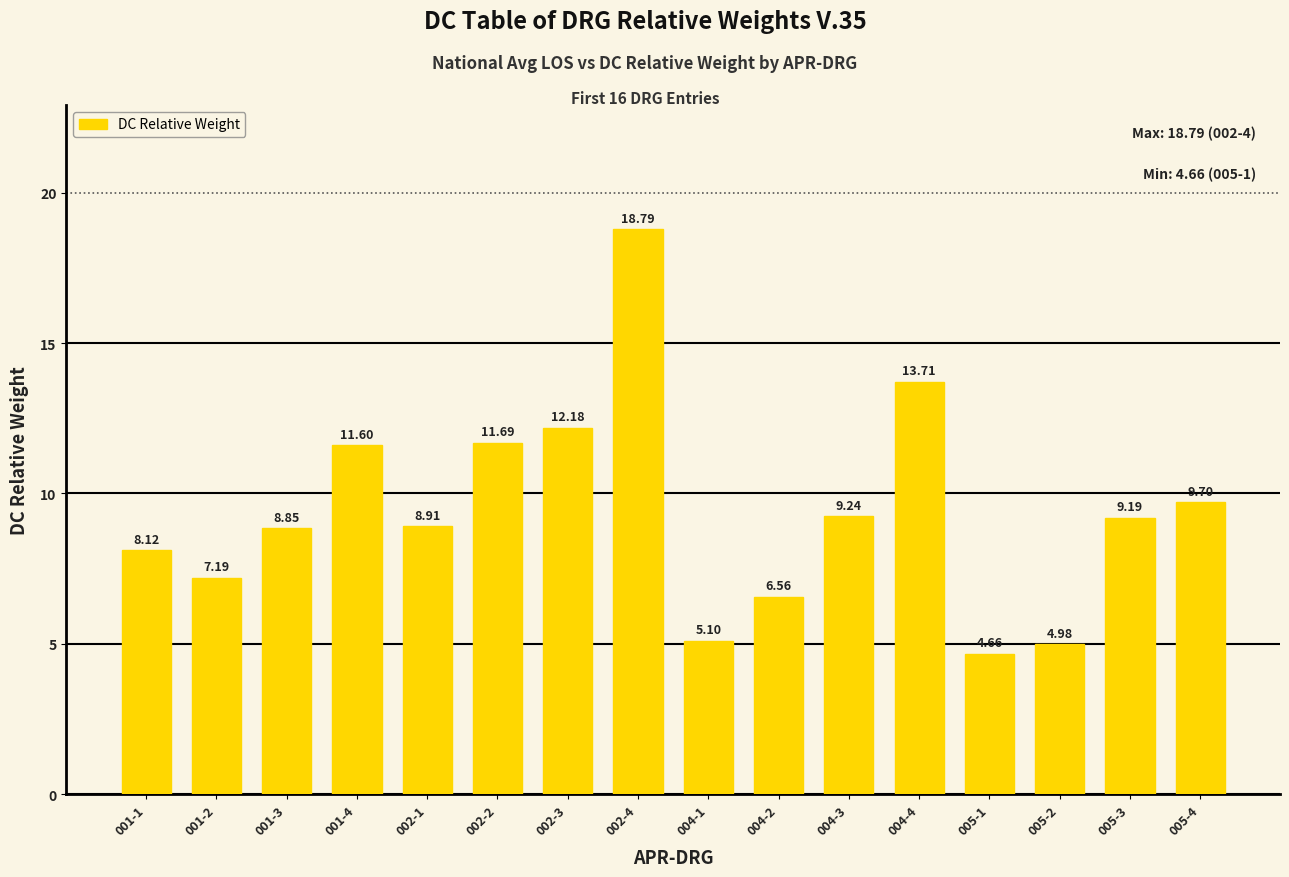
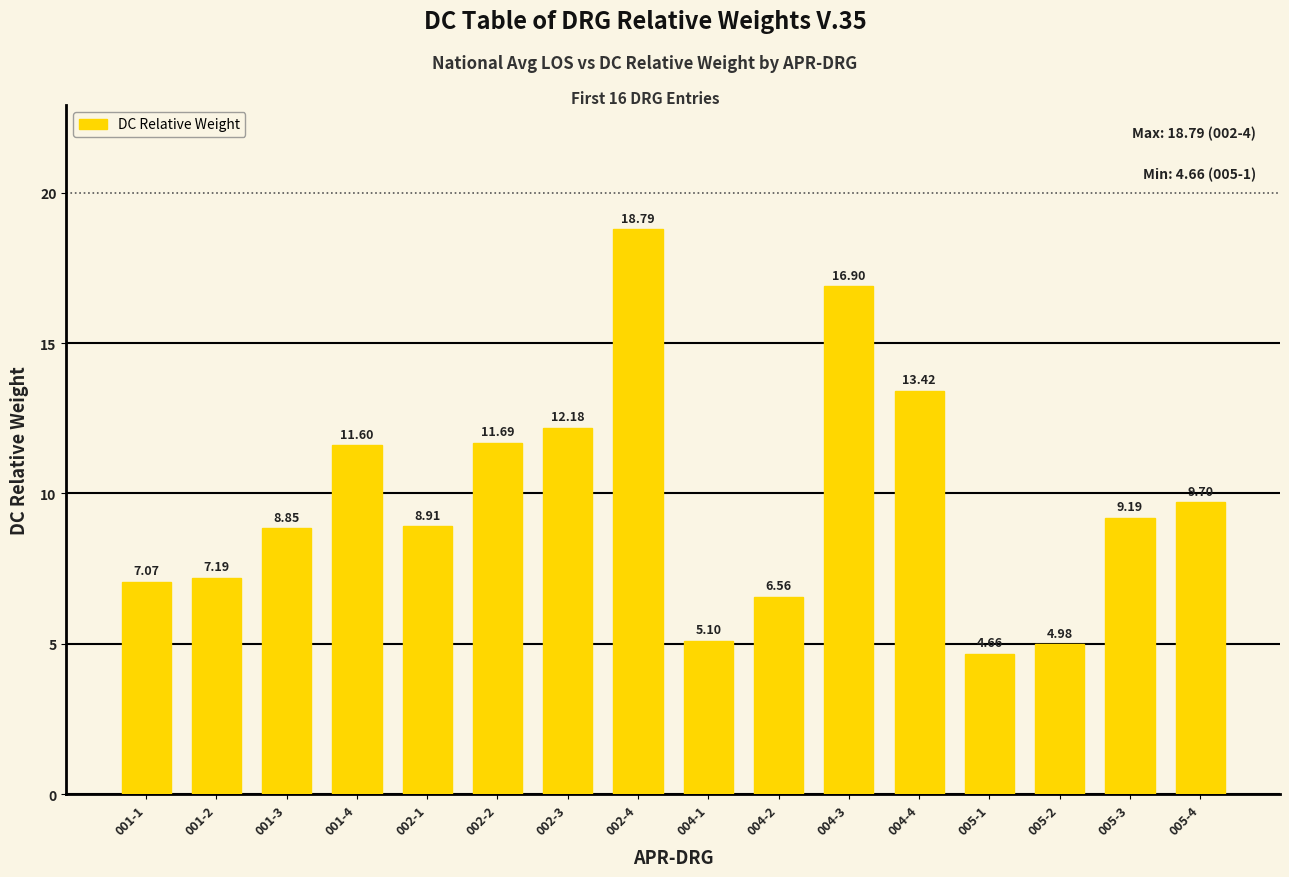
001-1: 8.12 -> 7.07
004-3: 9.24 -> 16.90
004-4: 13.71 -> 13.42
